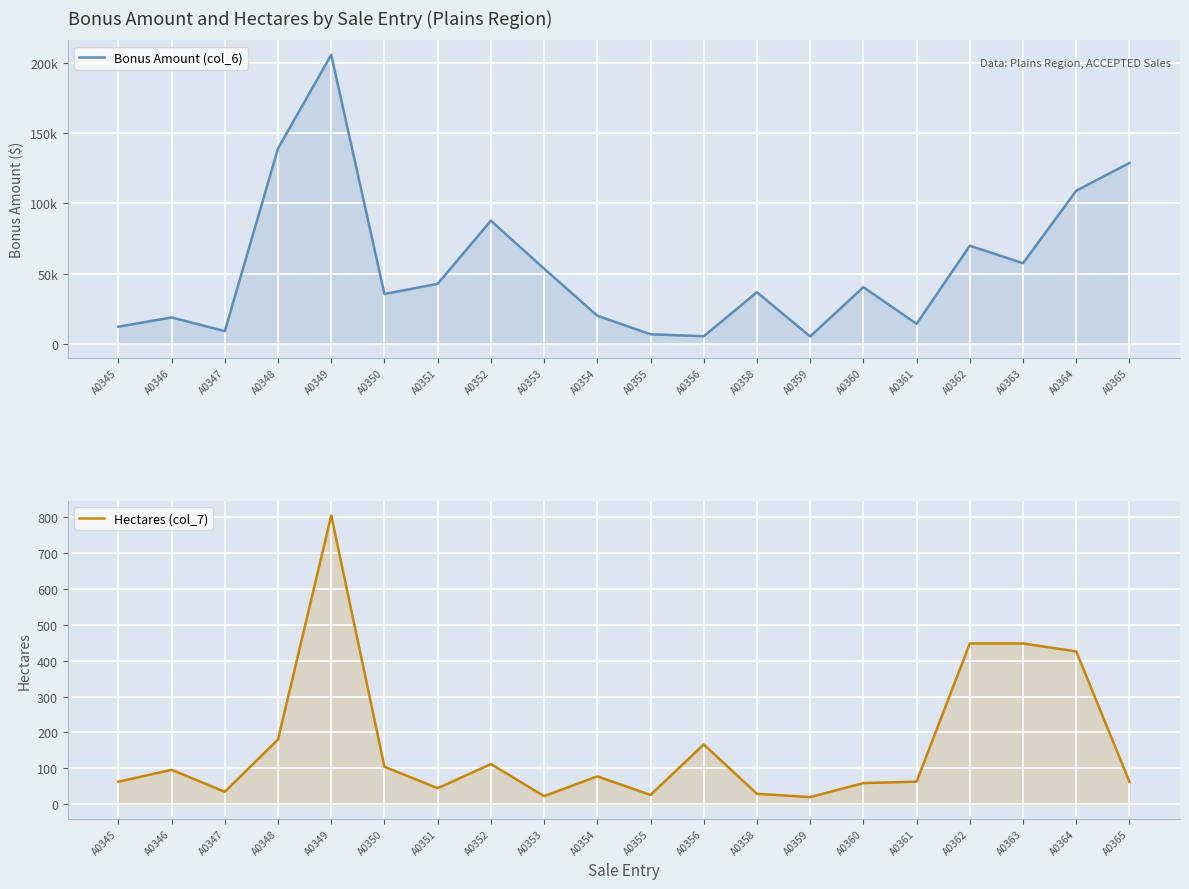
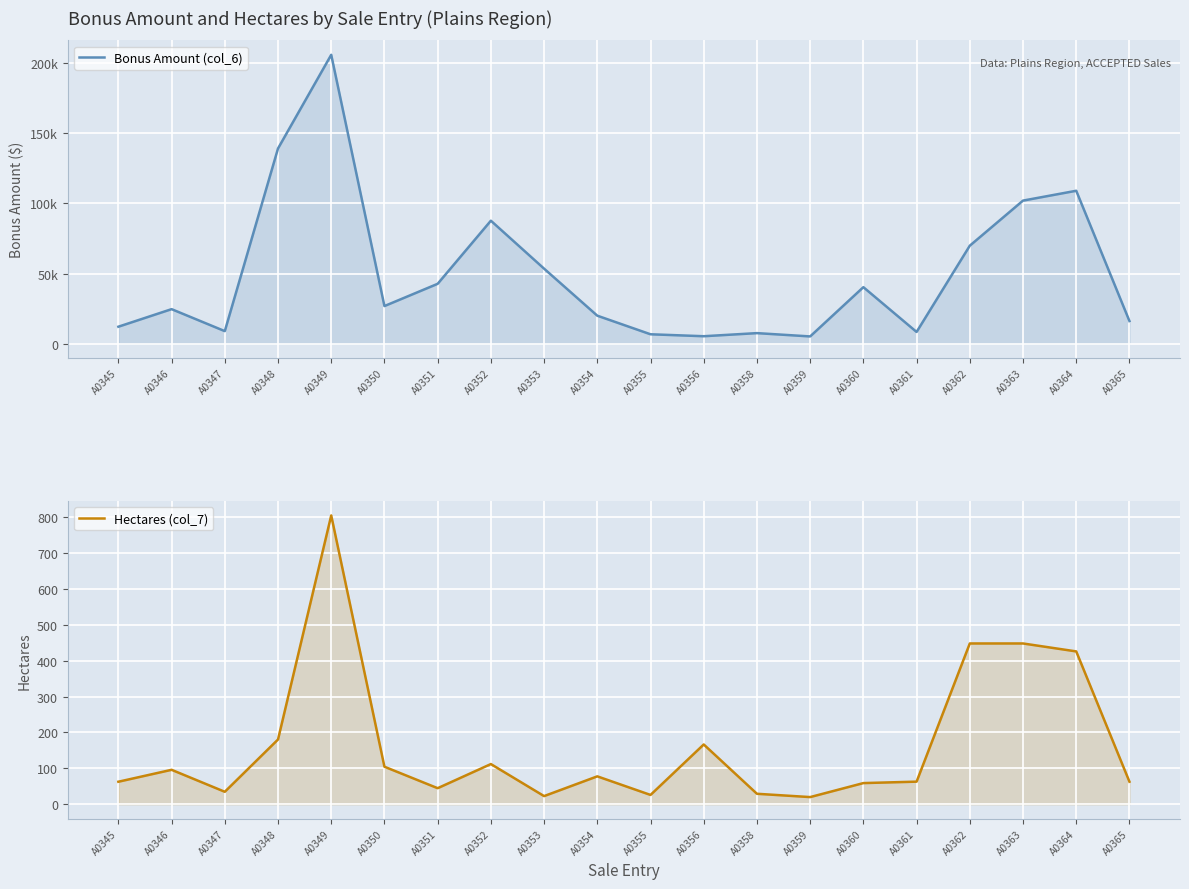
Bonus Amount and Hectares by Sale Entry (Plains Region), A0346: 19000 -> 25000
Bonus Amount and Hectares by Sale Entry (Plains Region), A0350: 35000 -> 27000
Bonus Amount and Hectares by Sale Entry (Plains Region), A0358: 37000 -> 7000
Bonus Amount and Hectares by Sale Entry (Plains Region), A0361: 14000 -> 8000
Bonus Amount and Hectares by Sale Entry (Plains Region), A0363: 57000 -> 102000
Bonus Amount and Hectares by Sale Entry (Plains Region), A0365: 129000 -> 16000
